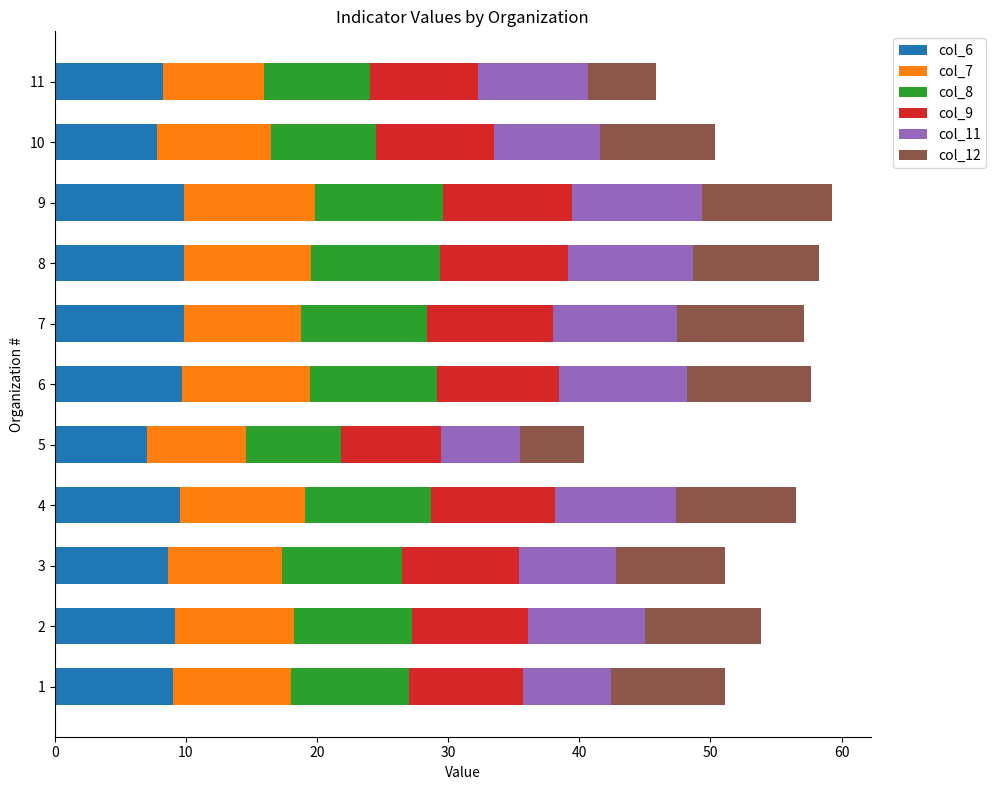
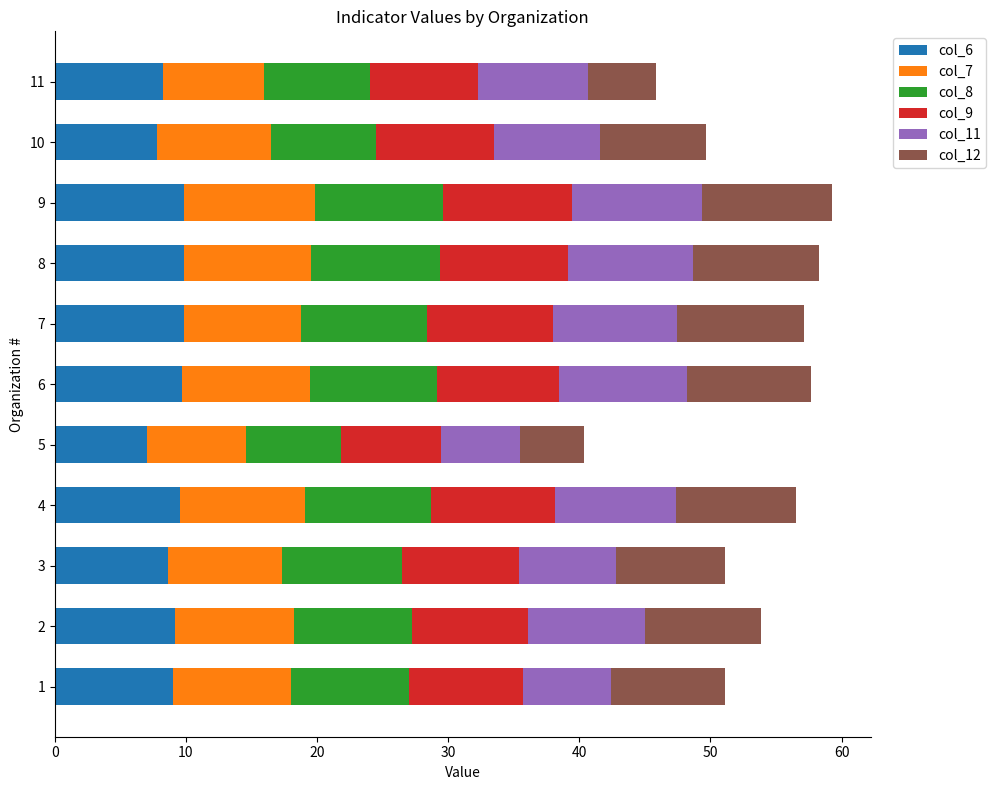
col_12, 10: 8.8 -> 8.1
